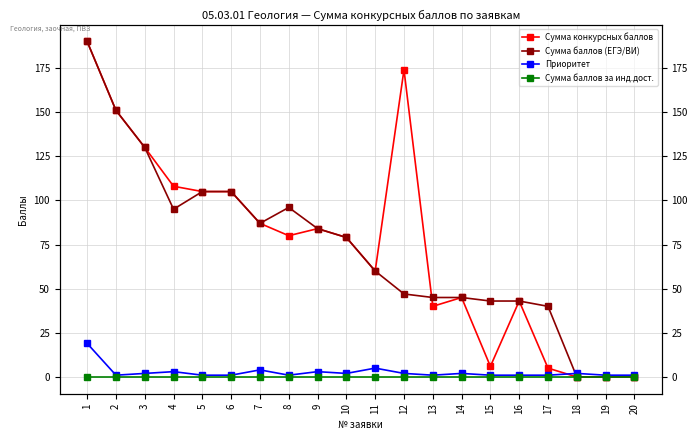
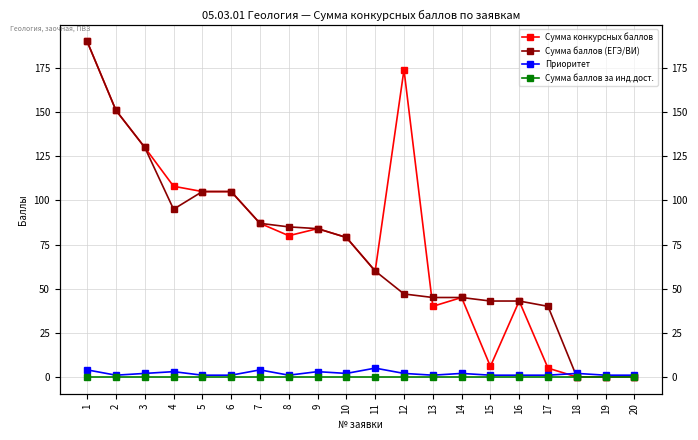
Приоритет, 1: 19 -> 4
Сумма баллов (ЕГЭ/ВИ), 8: 96 -> 85
